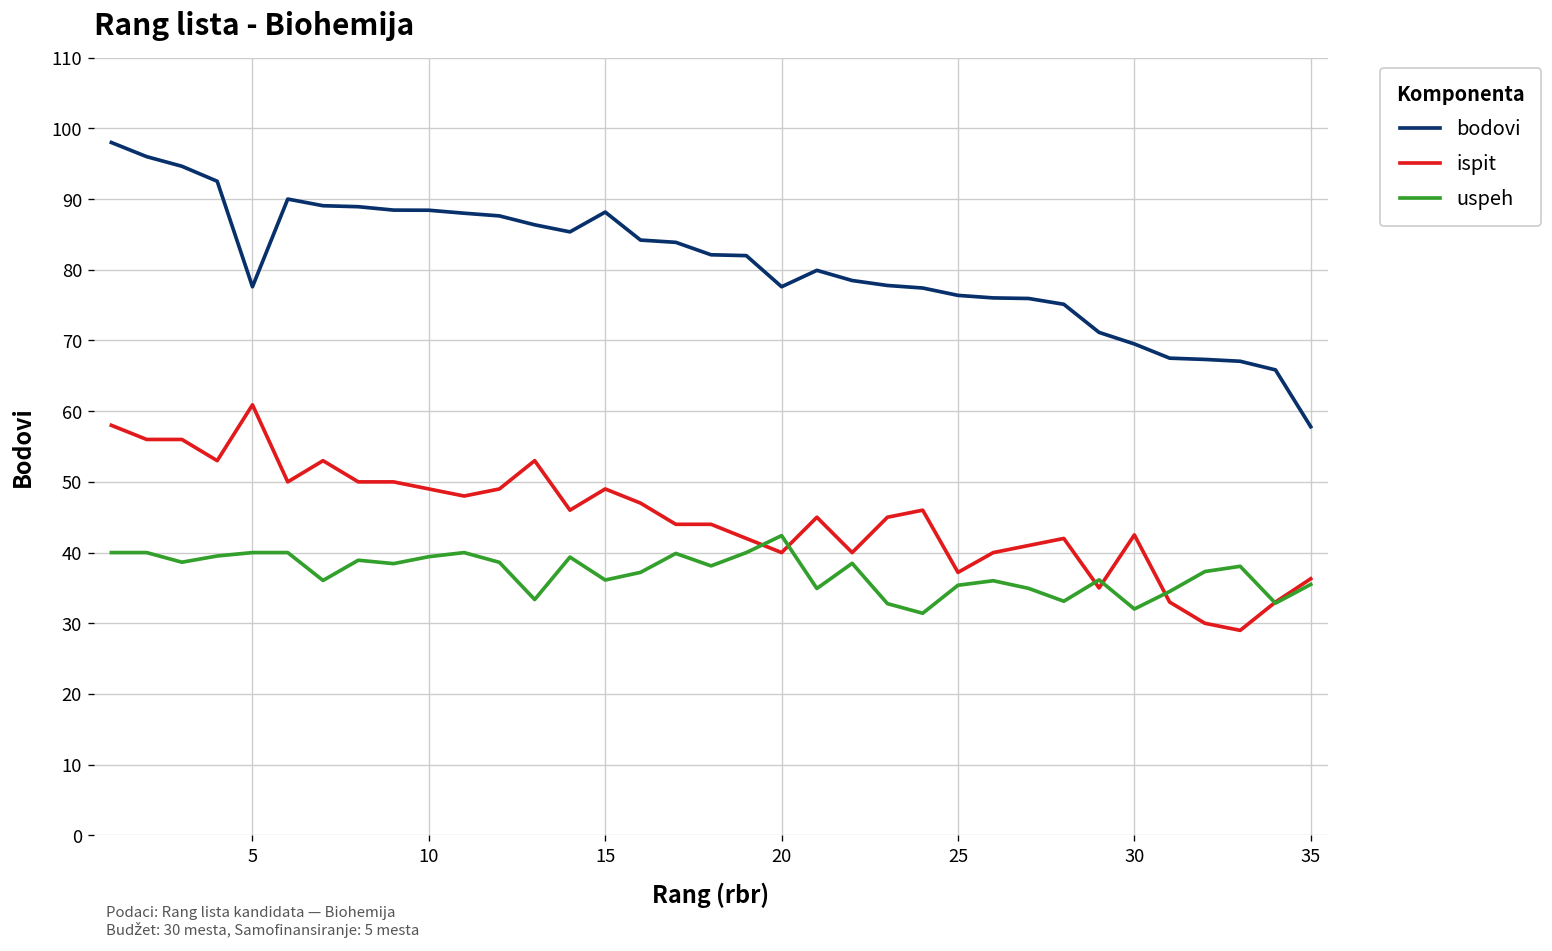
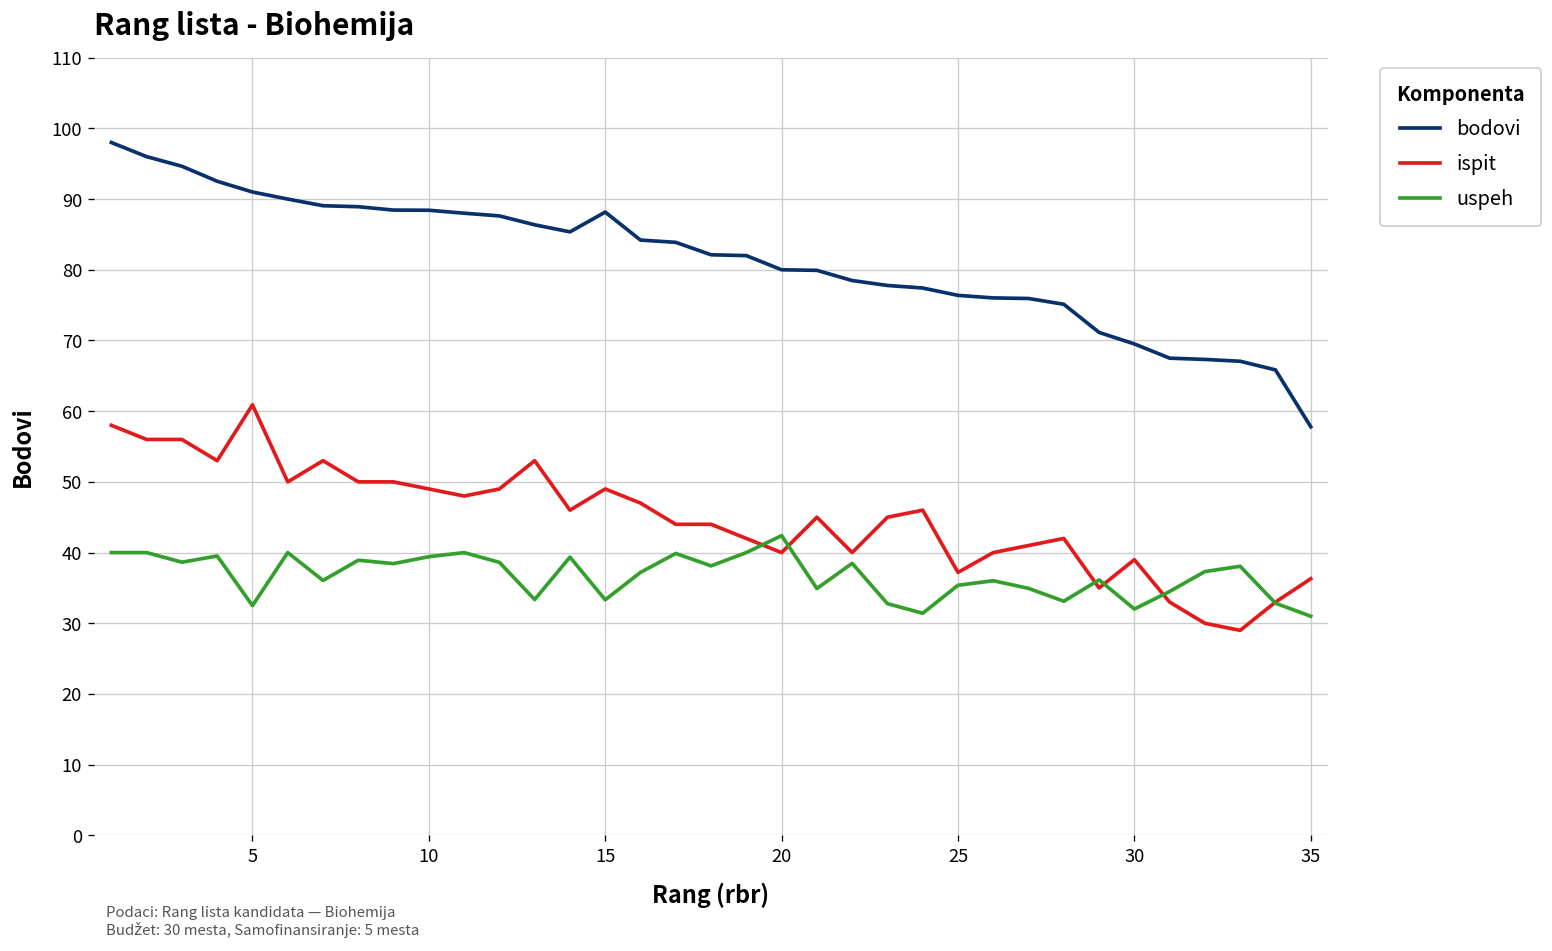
bodovi, 5: 78 -> 91
uspeh, 5: 40 -> 33
uspeh, 15: 36 -> 33
bodovi, 20: 78 -> 80
ispit, 30: 43 -> 39
uspeh, 35: 36 -> 31
